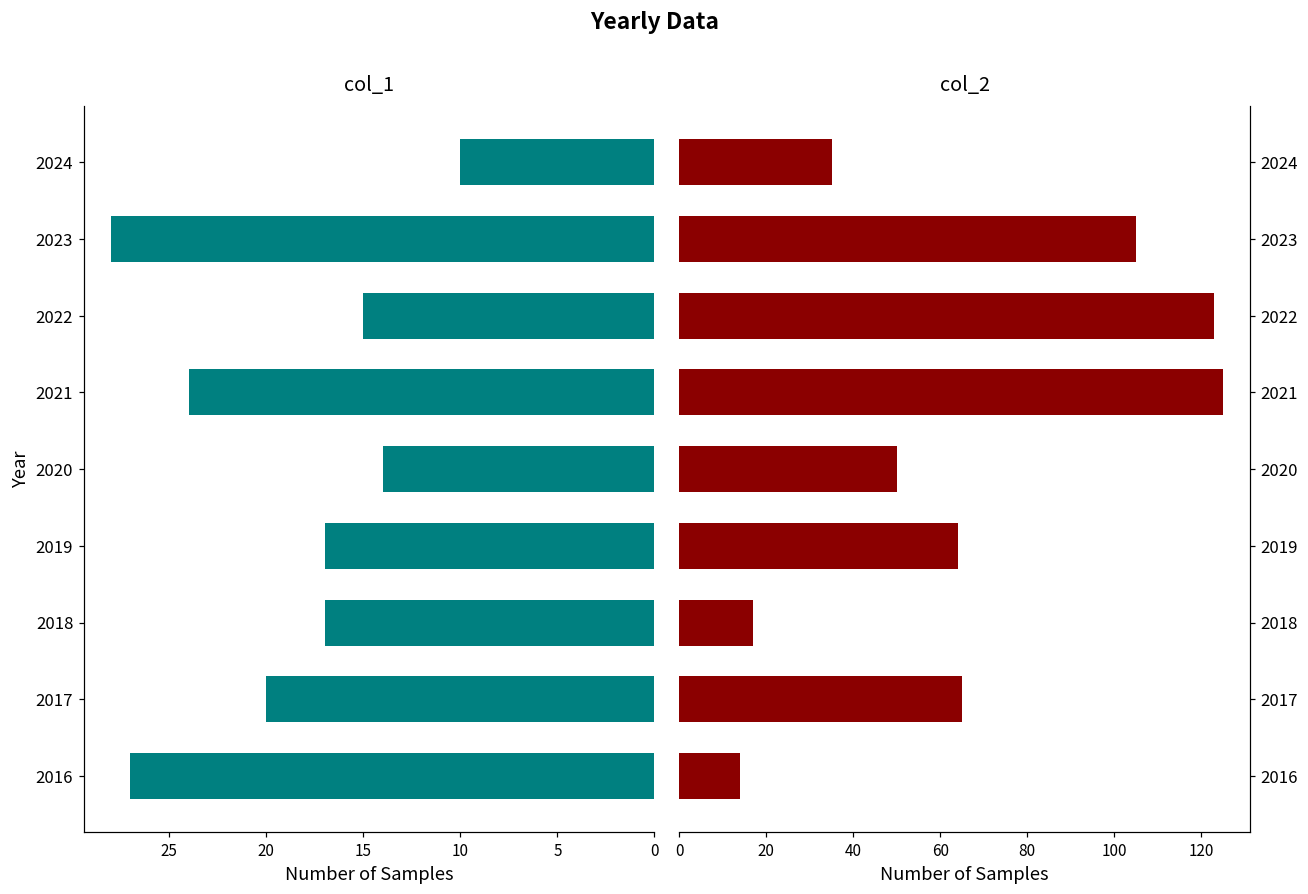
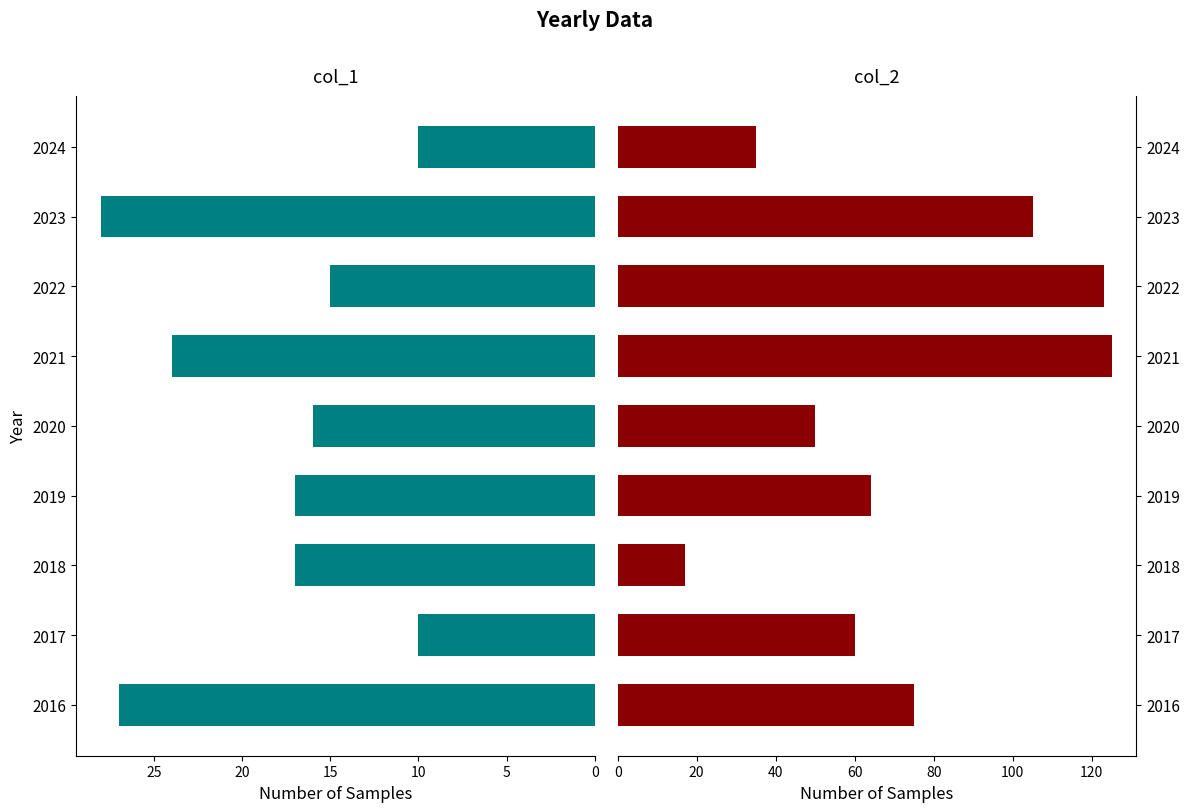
col_1, 2020: 14 -> 16
col_1, 2017: 20 -> 10
col_2, 2017: 65 -> 60
col_2, 2016: 14 -> 75
